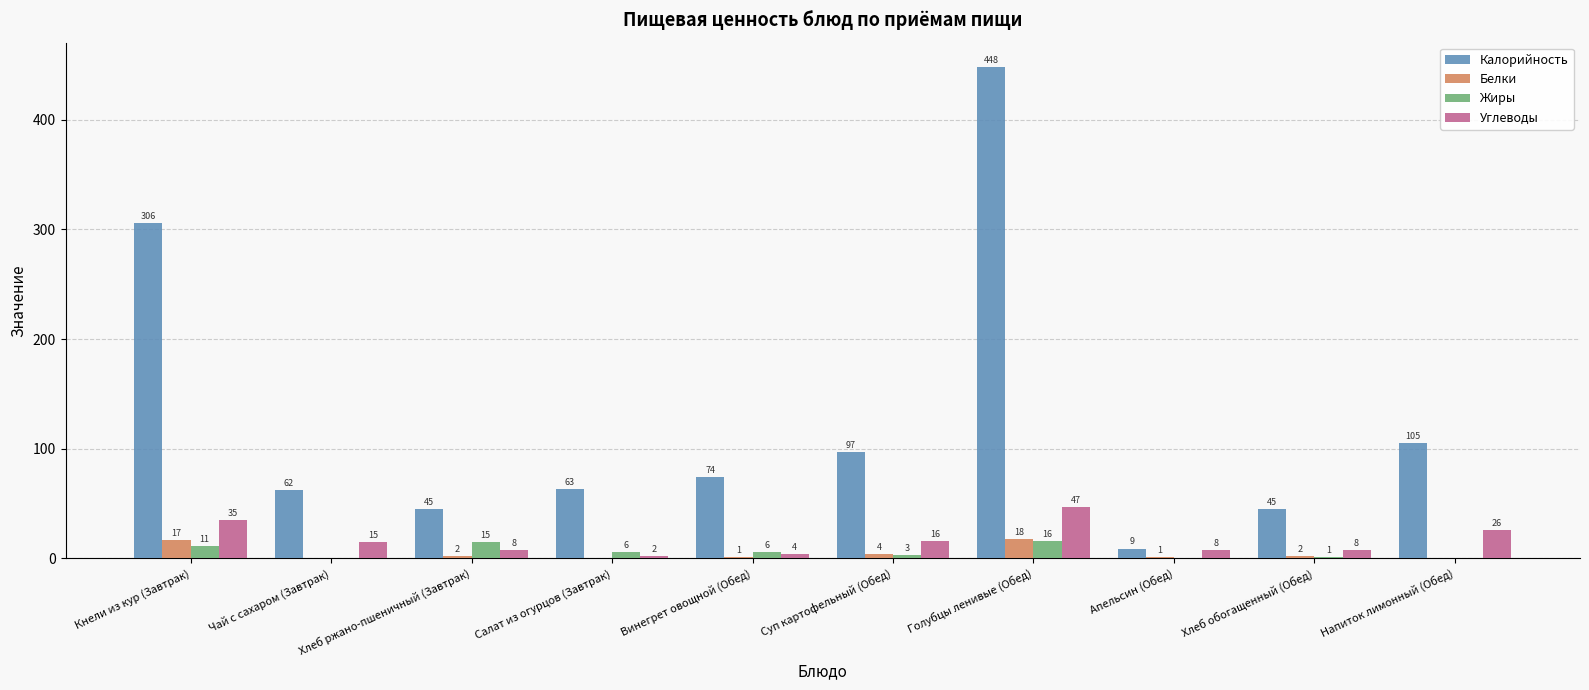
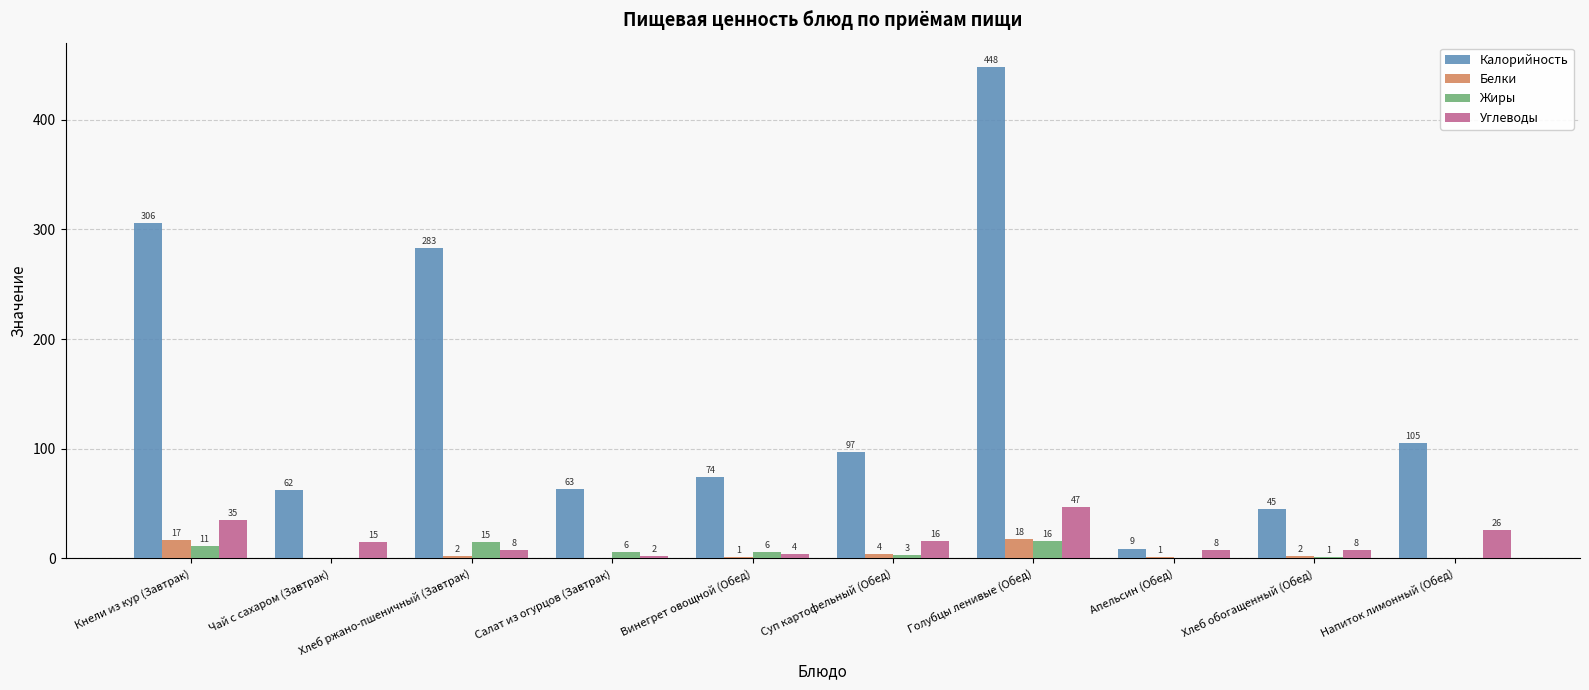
Калорийность, Хлеб ржано-пшеничный (Завтрак): 45 -> 283
